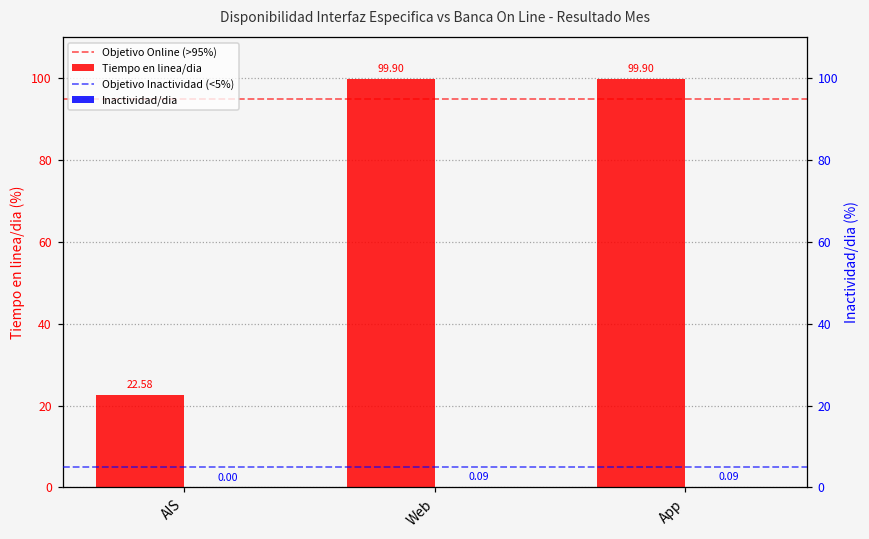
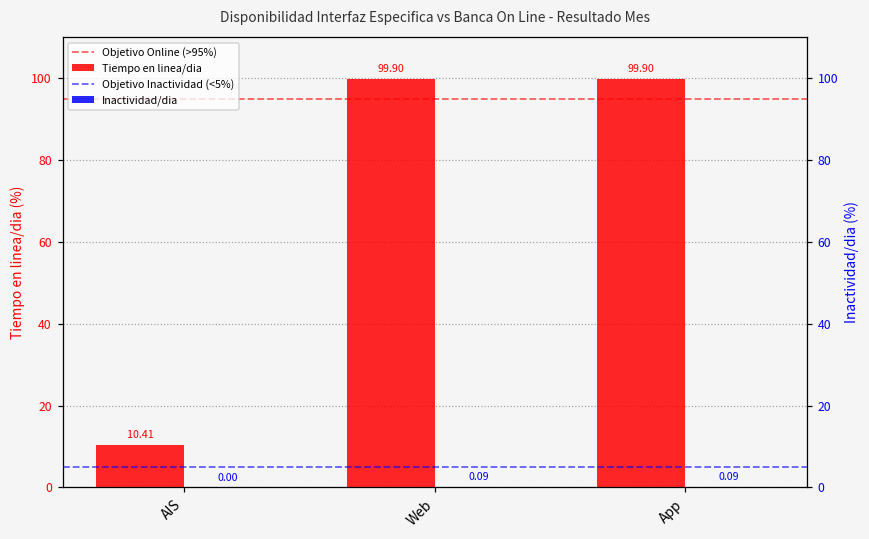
Tiempo en linea/dia, AIS: 22.58 -> 10.41
